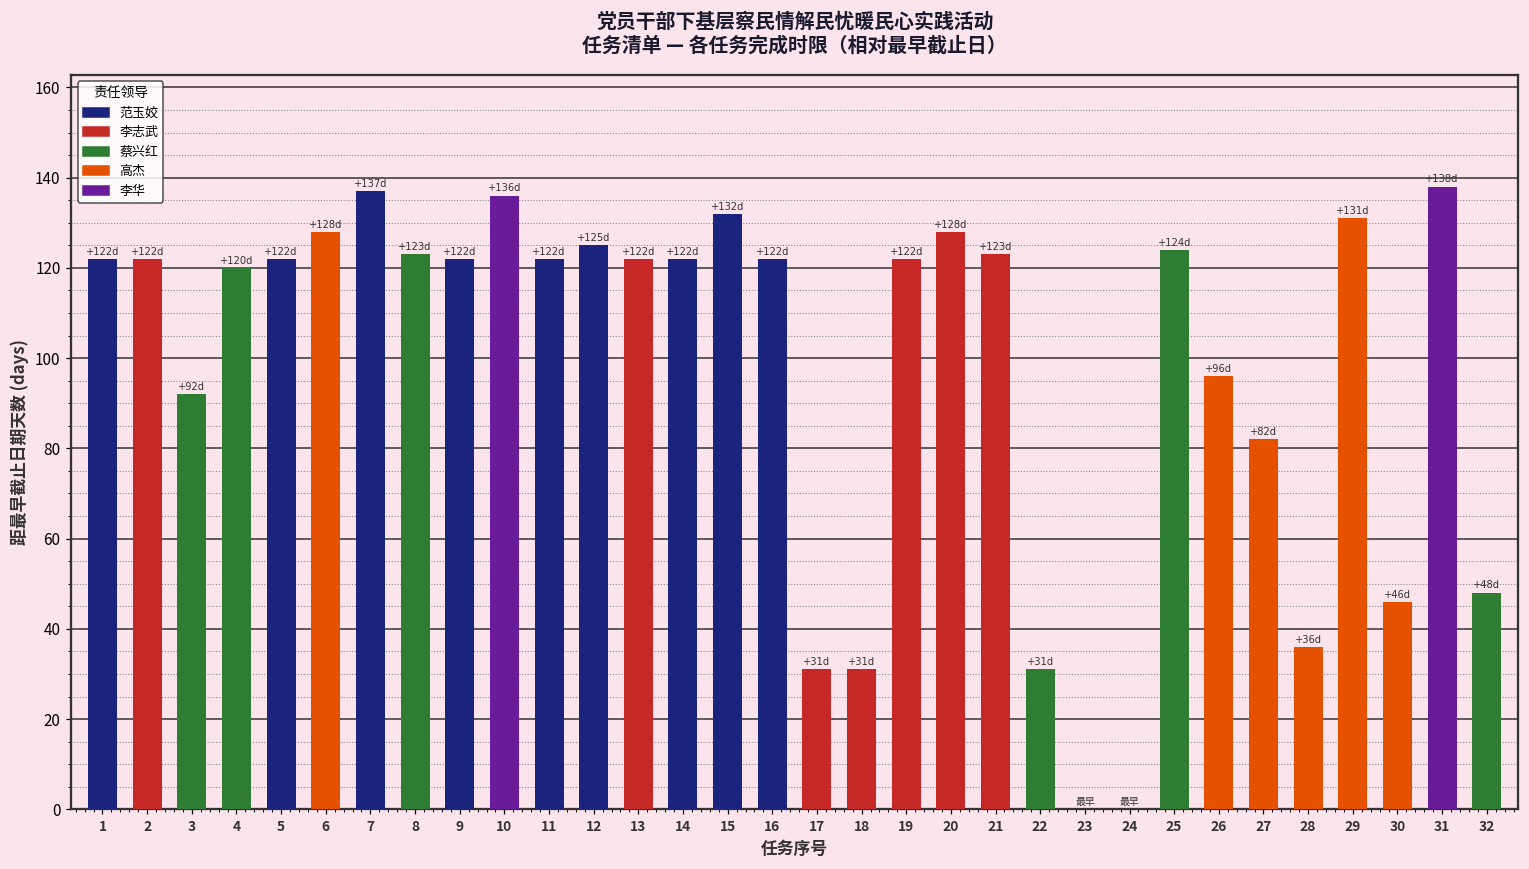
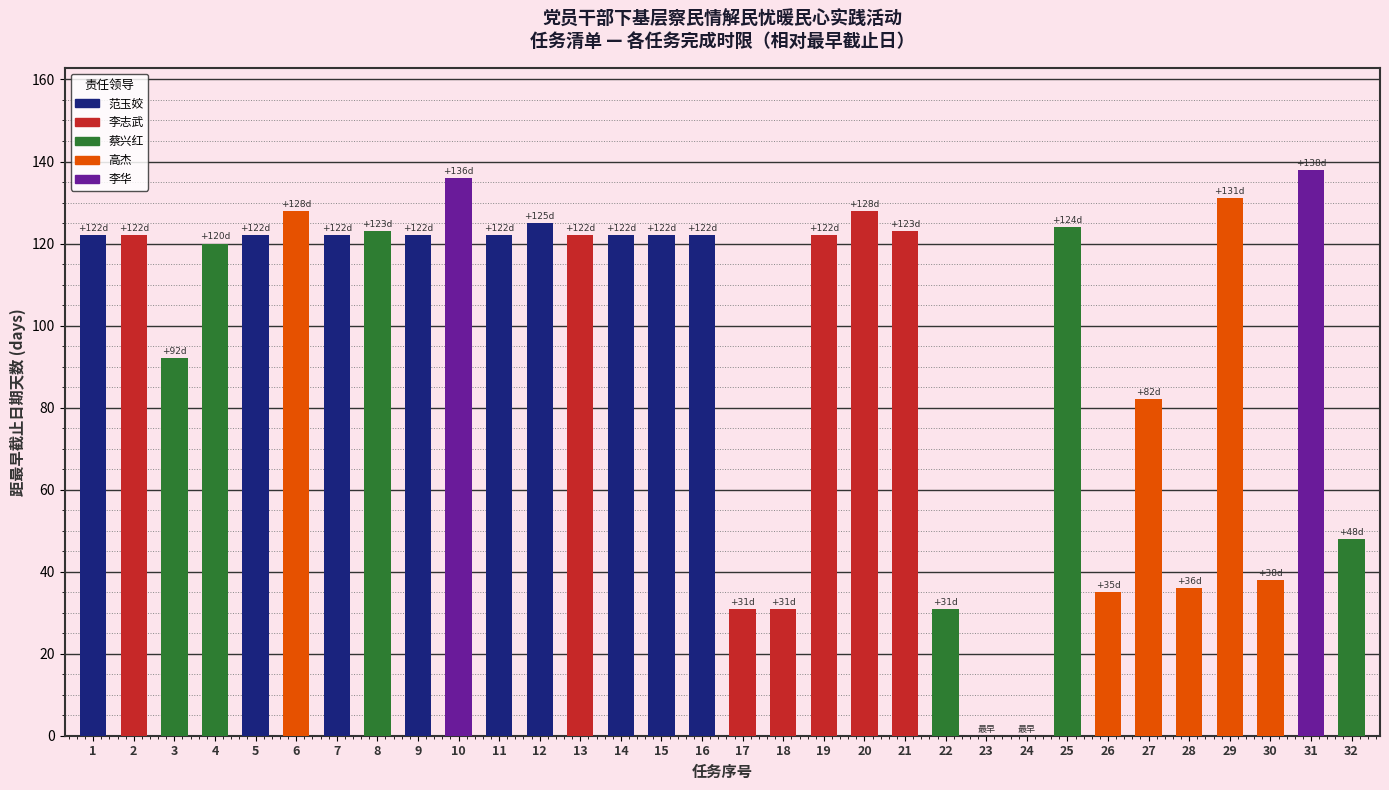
7: +137d -> +122d
15: +132d -> +122d
26: +96d -> +35d
30: +46d -> +38d
